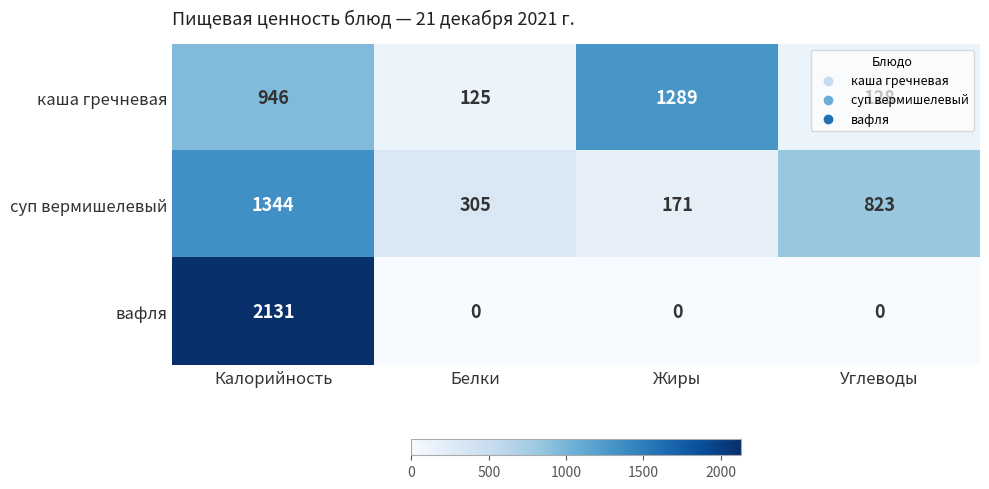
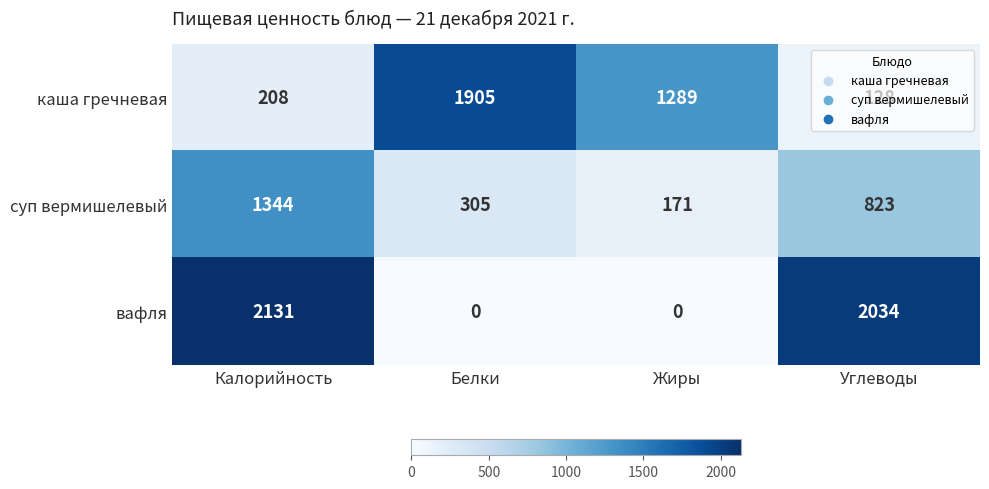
каша гречневая, Калорийность: 946 -> 208
каша гречневая, Белки: 125 -> 1905
вафля, Углеводы: 0 -> 2034
